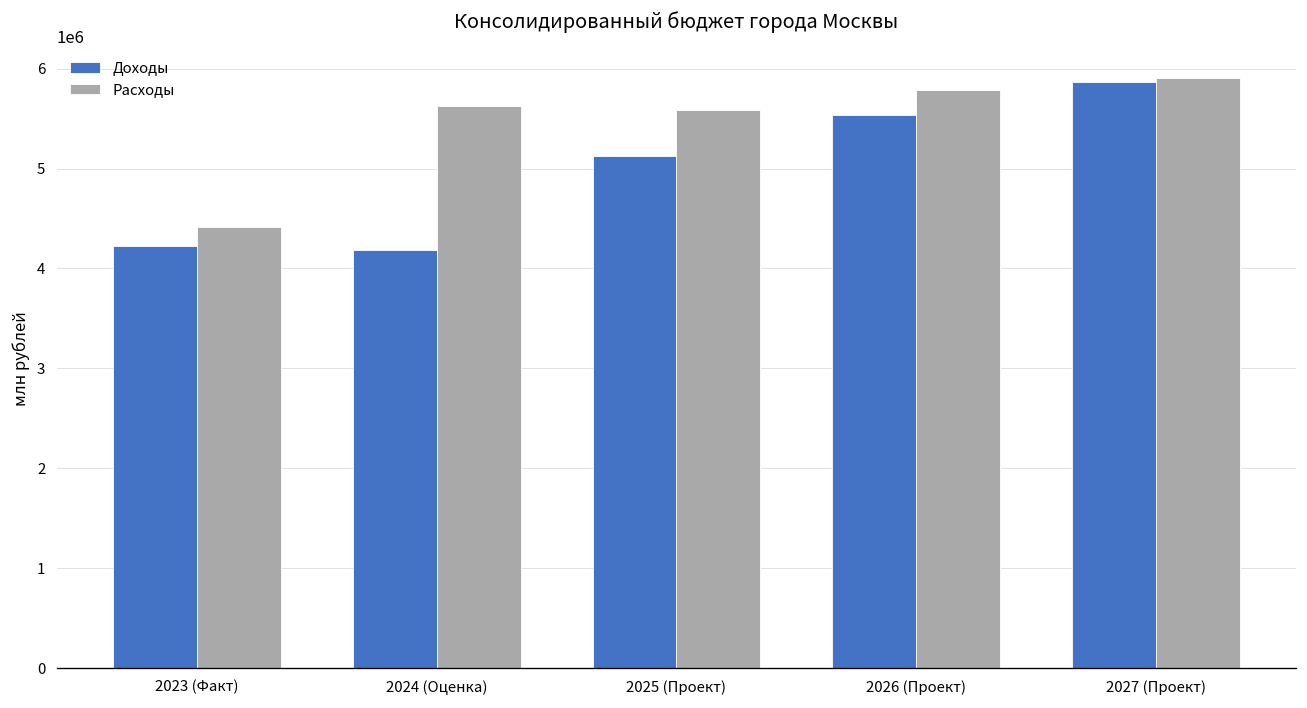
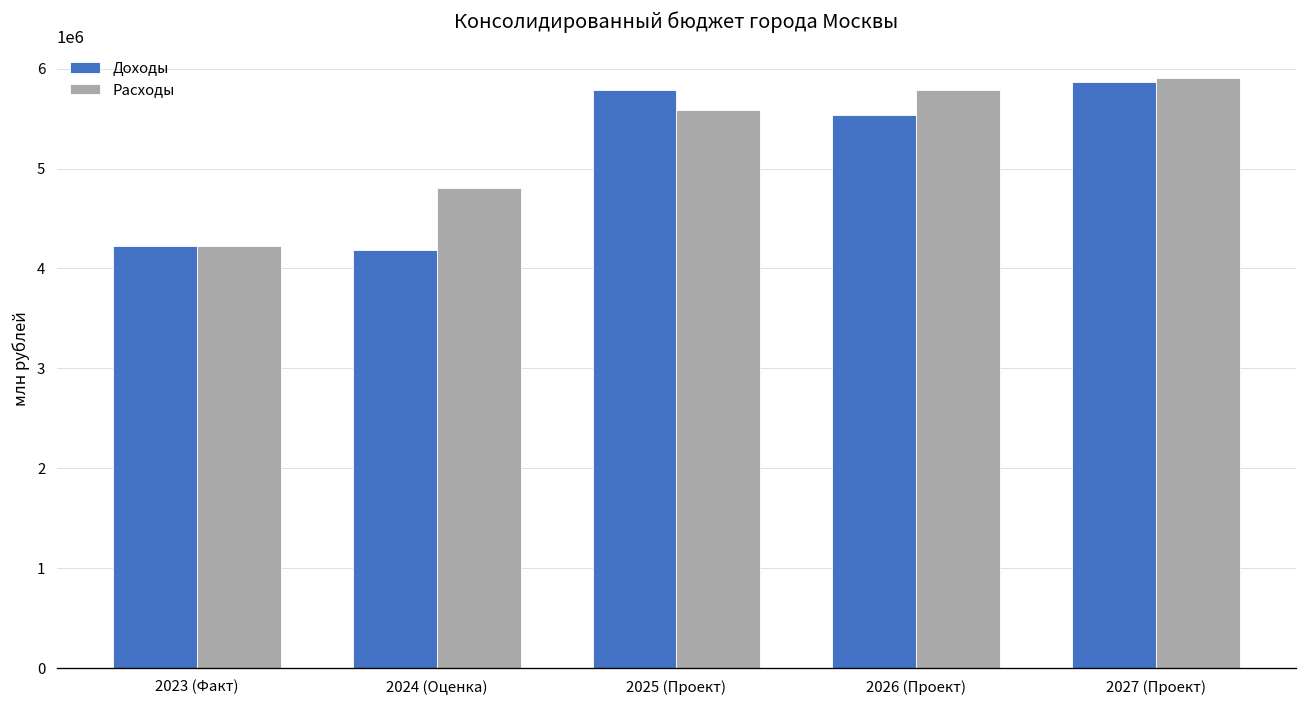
Расходы, 2023 (Факт): 4400000 -> 4200000
Расходы, 2024 (Оценка): 5600000 -> 4800000
Доходы, 2025 (Проект): 5100000 -> 5800000
